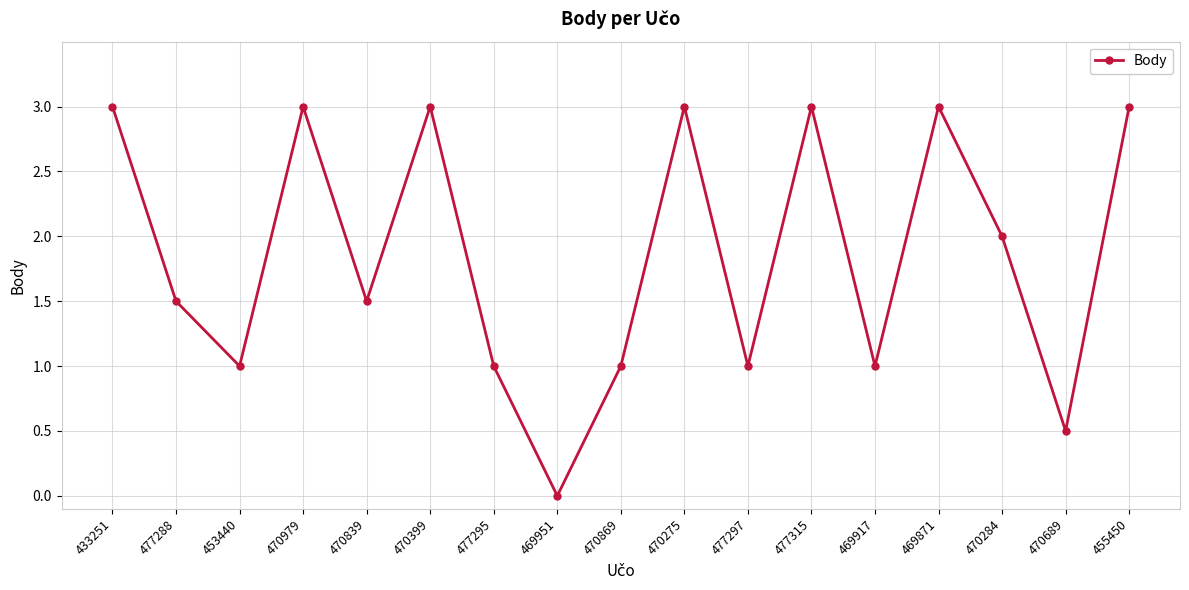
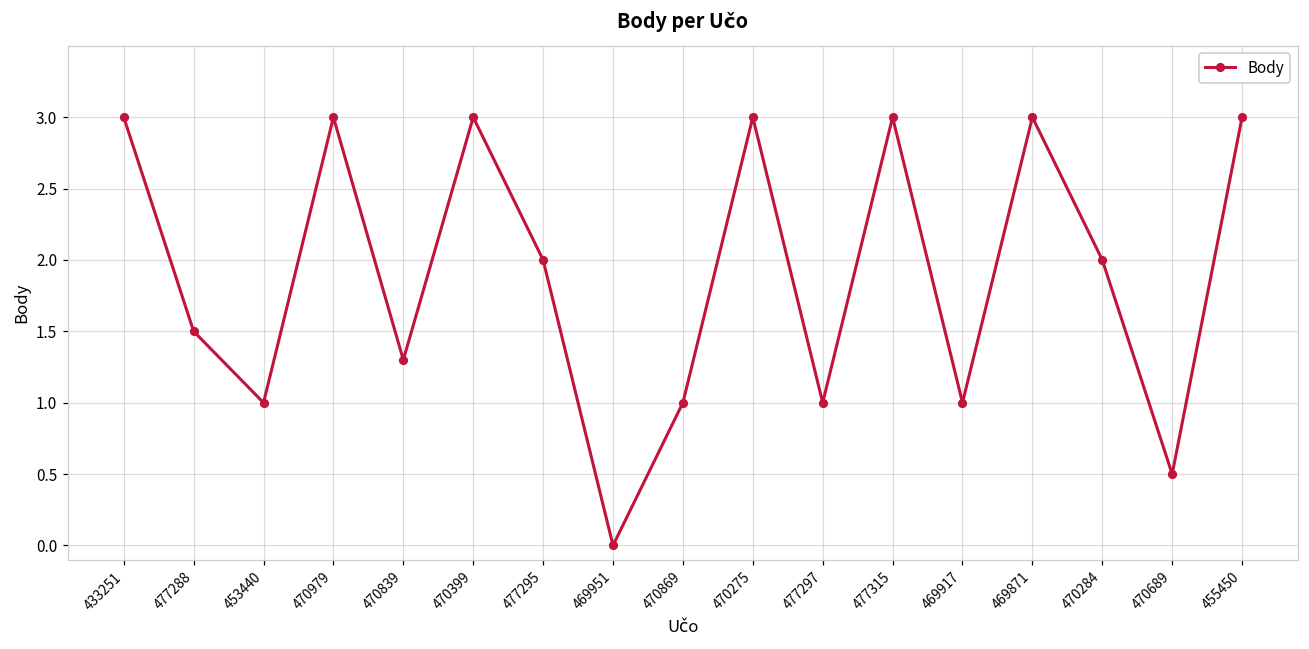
470839: 1.5 -> 1.3
477295: 1 -> 2
